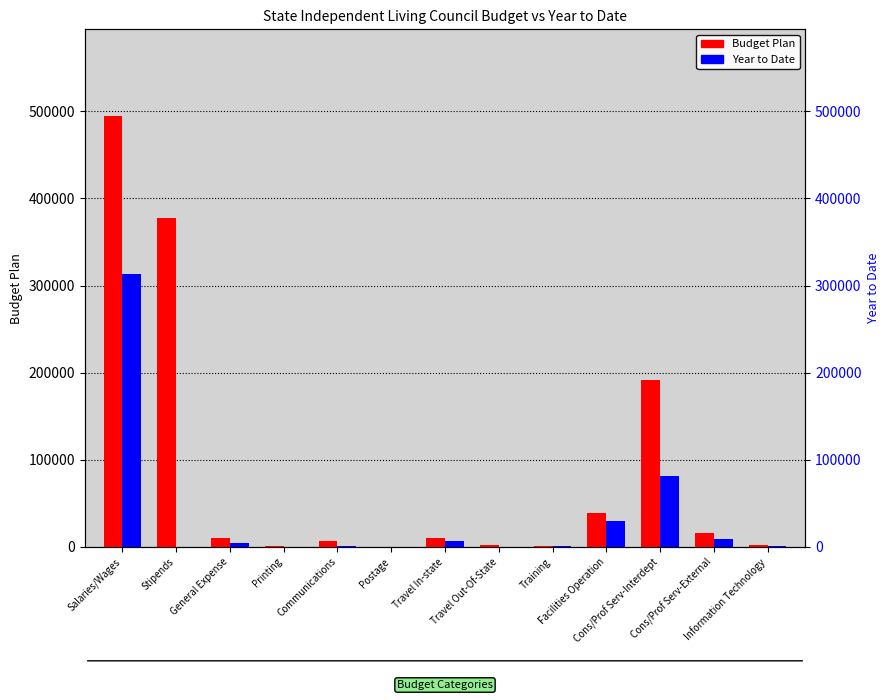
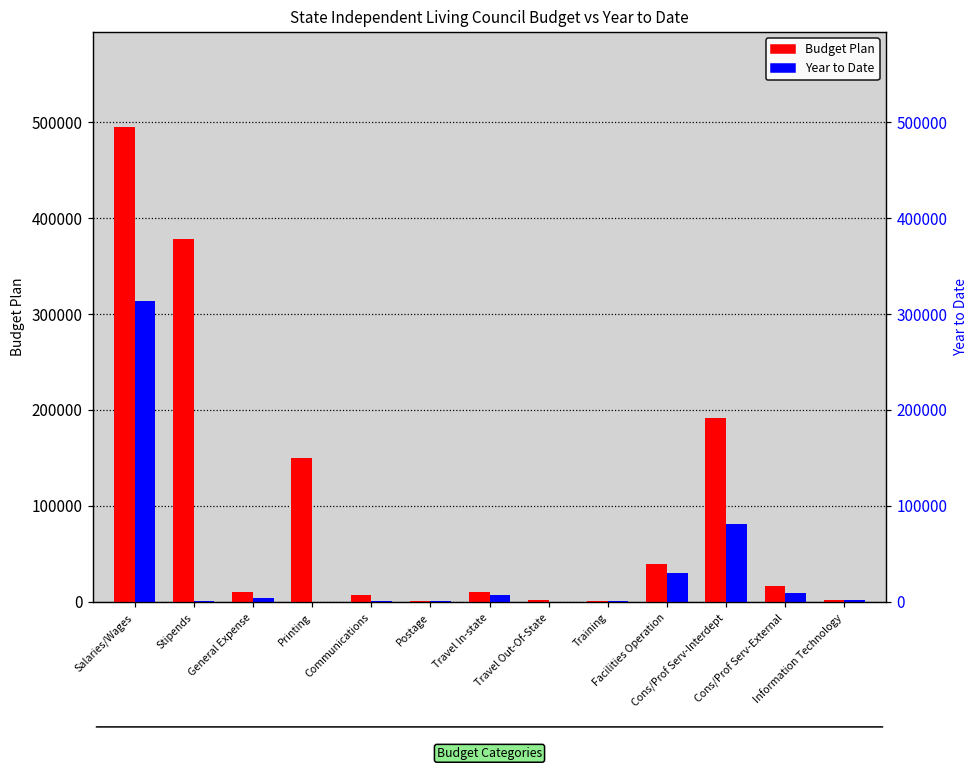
Budget Plan, Printing: 0 -> 150000
